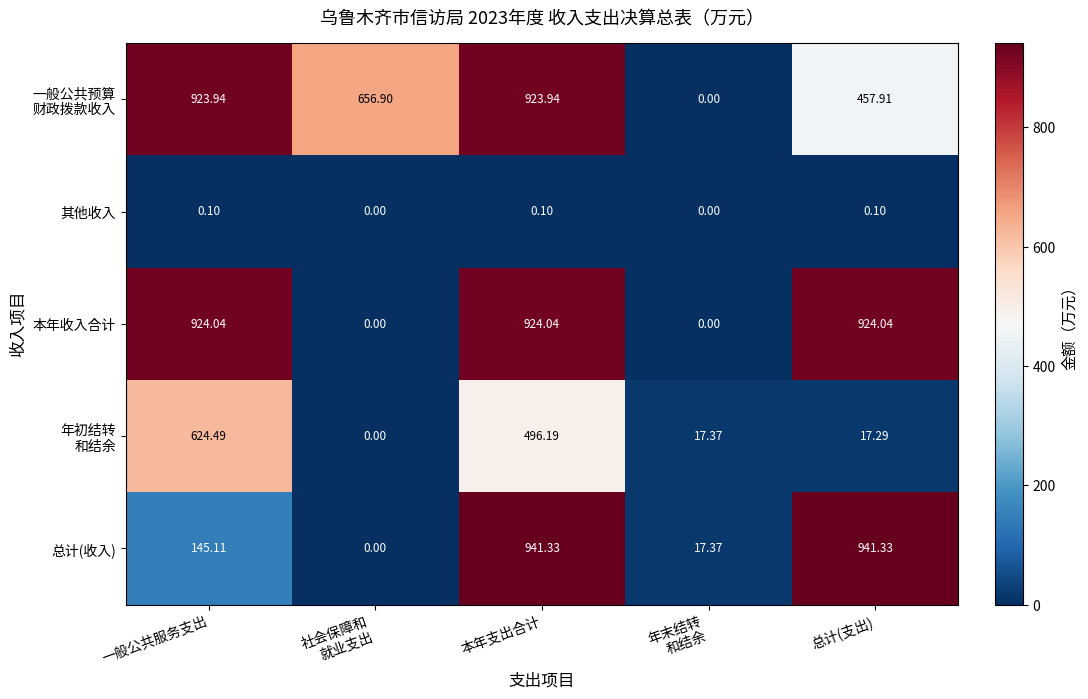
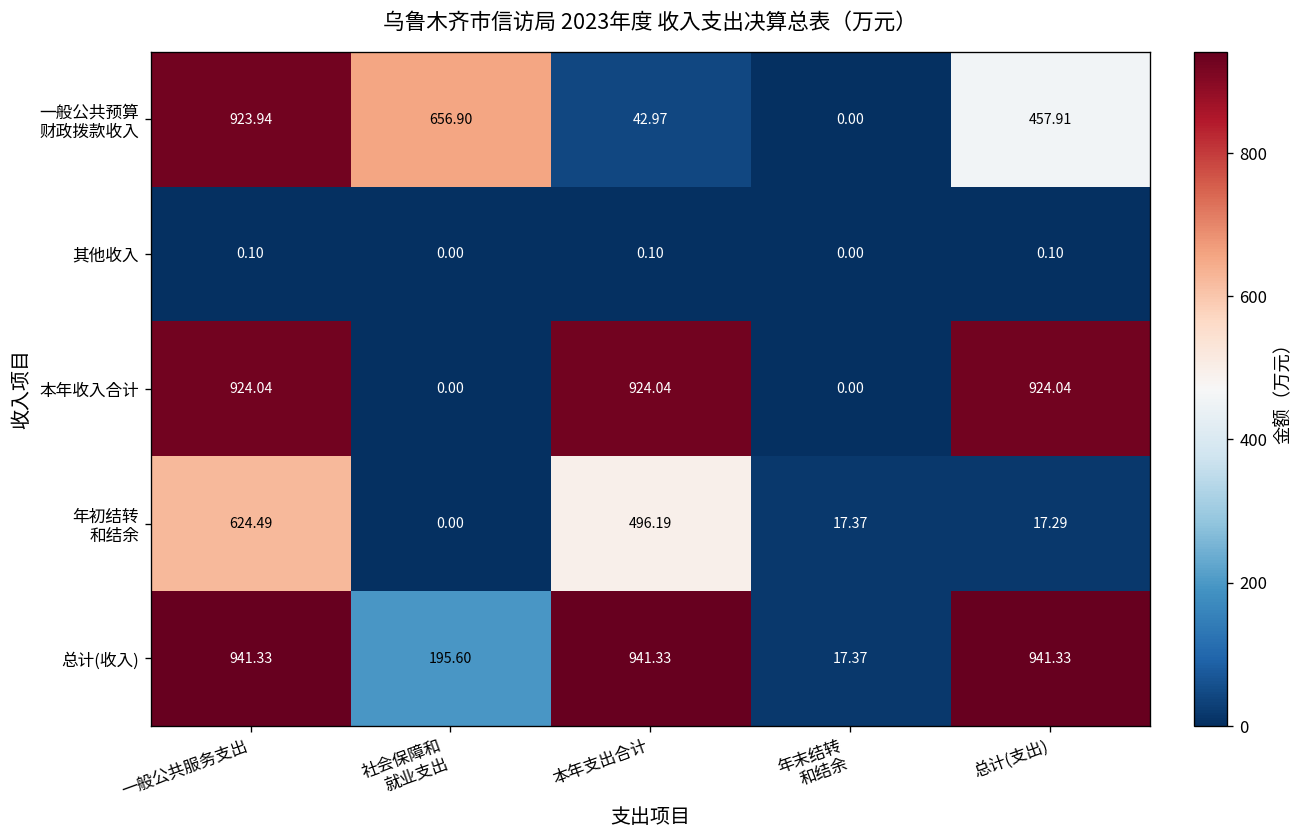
一般公共预算 财政拨款收入, 本年支出合计: 923.94 -> 42.97
总计(收入), 一般公共服务支出: 145.11 -> 941.33
总计(收入), 社会保障和 就业支出: 0.00 -> 195.60
